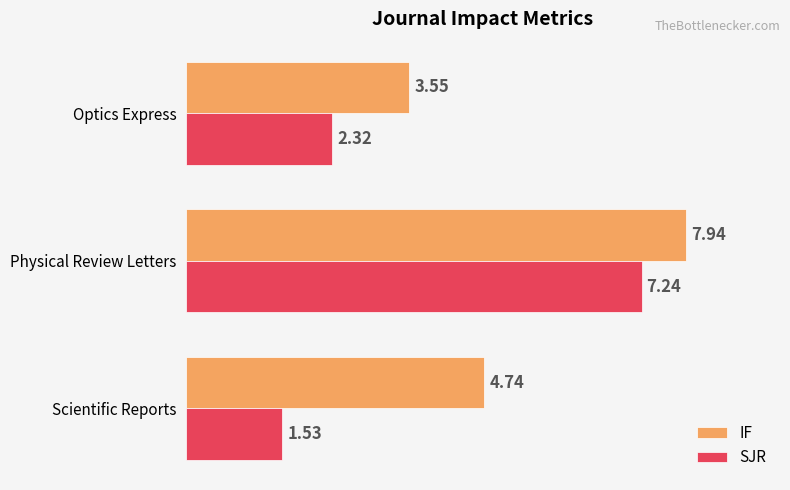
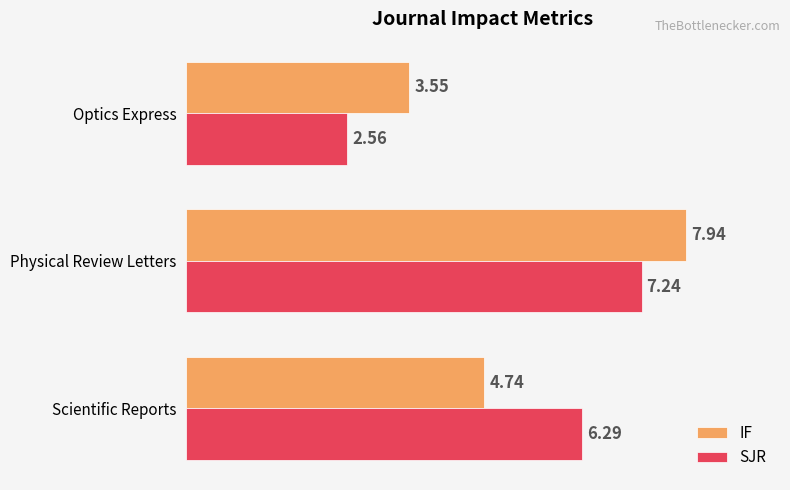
SJR, Optics Express: 2.32 -> 2.56
SJR, Scientific Reports: 1.53 -> 6.29
